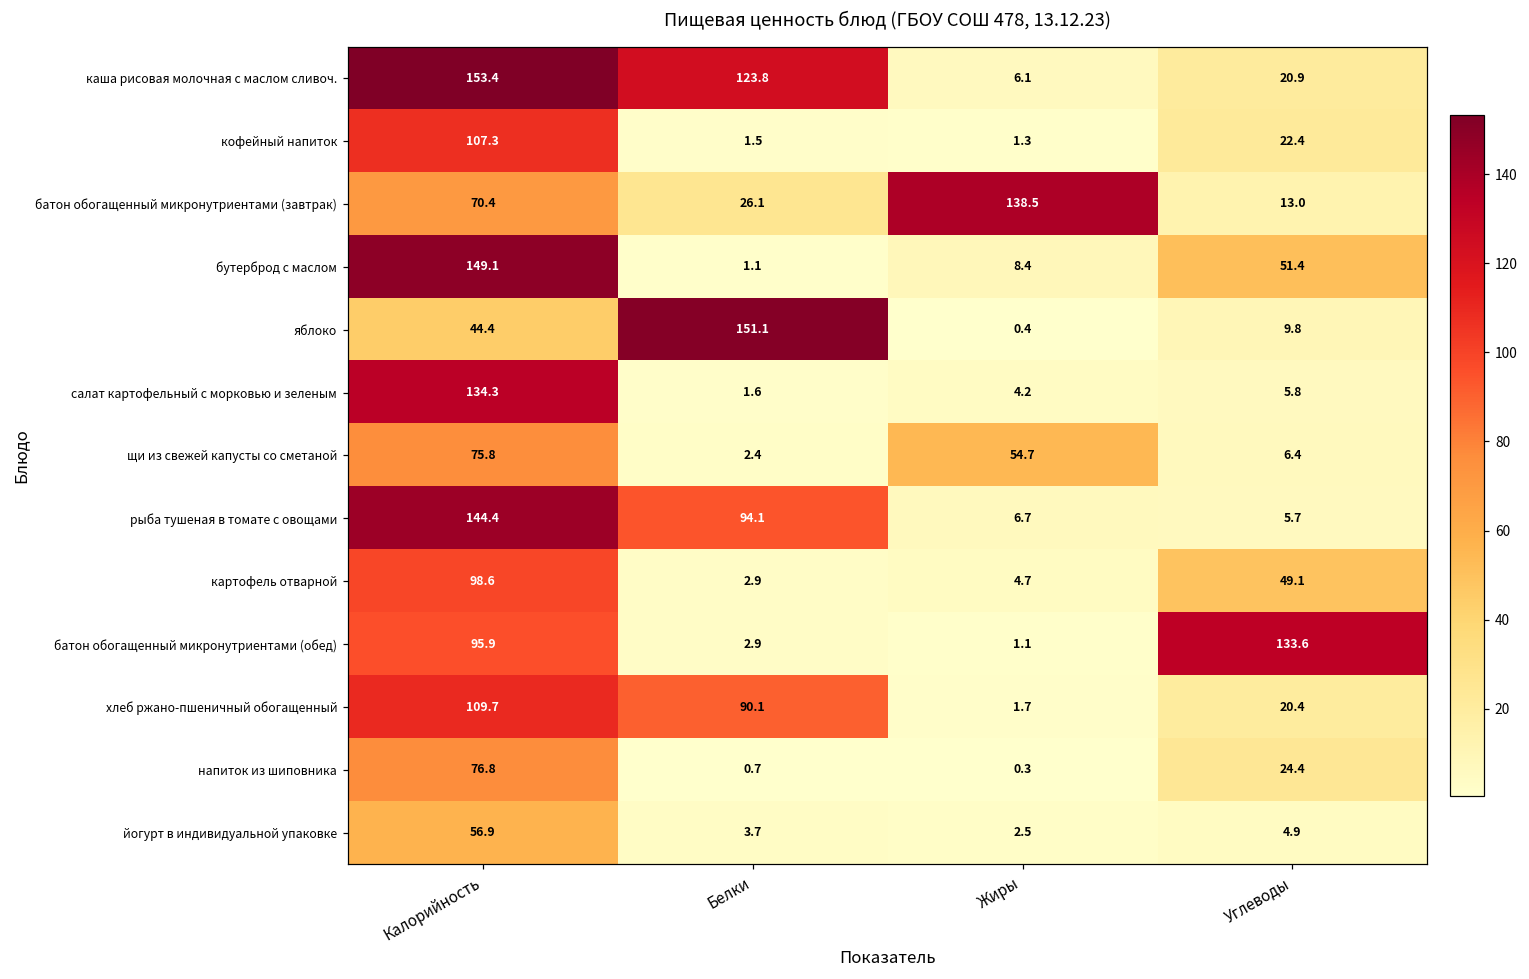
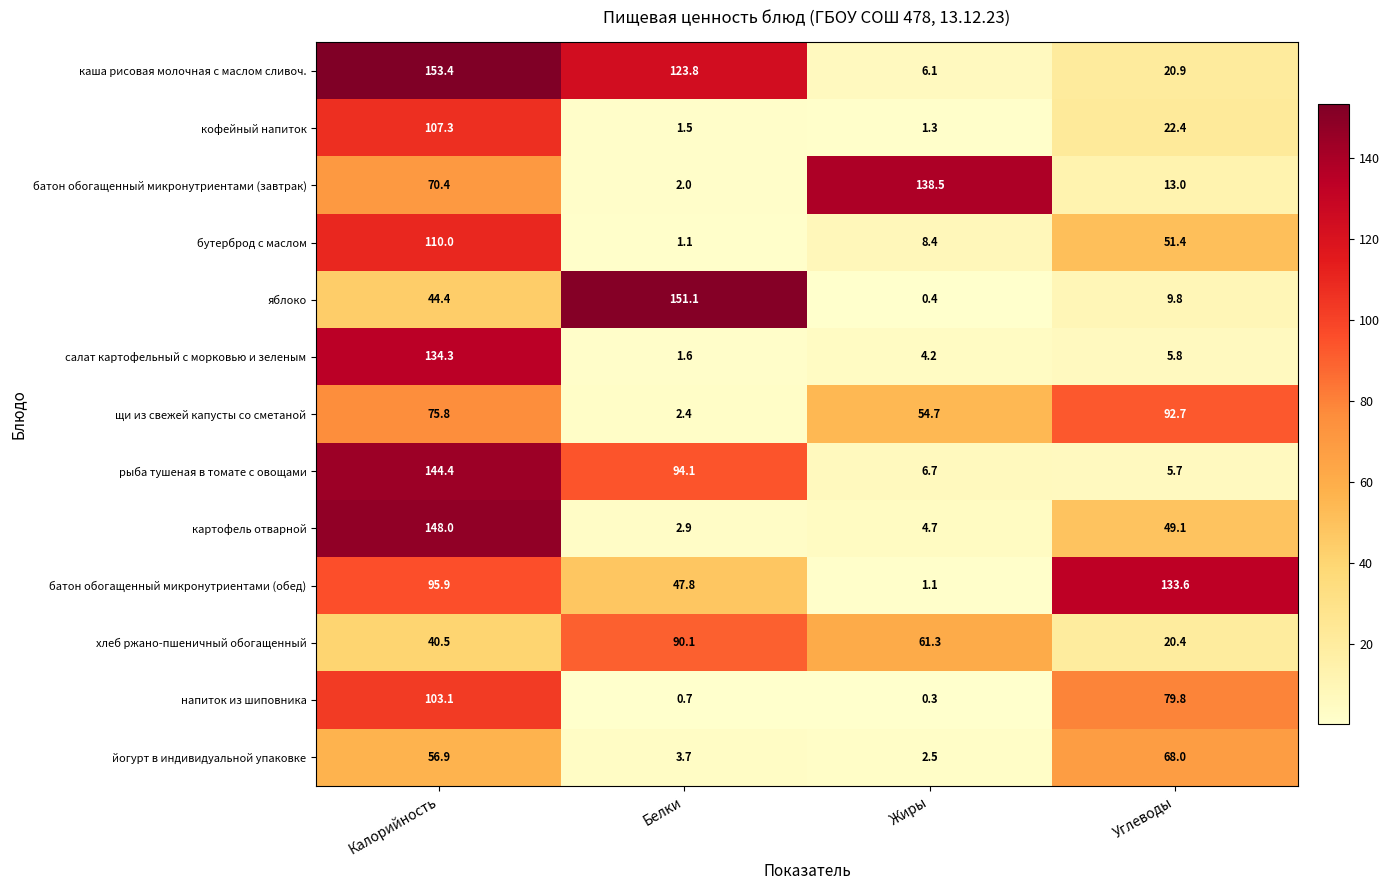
батон обогащенный микронутриентами (завтрак), Белки: 26.1 -> 2.0
бутерброд с маслом, Калорийность: 149.1 -> 110.0
щи из свежей капусты со сметаной, Углеводы: 6.4 -> 92.7
картофель отварной, Калорийность: 98.6 -> 148.0
батон обогащенный микронутриентами (обед), Белки: 2.9 -> 47.8
хлеб ржано-пшеничный обогащенный, Калорийность: 109.7 -> 40.5
хлеб ржано-пшеничный обогащенный, Жиры: 1.7 -> 61.3
напиток из шиповника, Калорийность: 76.8 -> 103.1
напиток из шиповника, Углеводы: 24.4 -> 79.8
йогурт в индивидуальной упаковке, Углеводы: 4.9 -> 68.0
